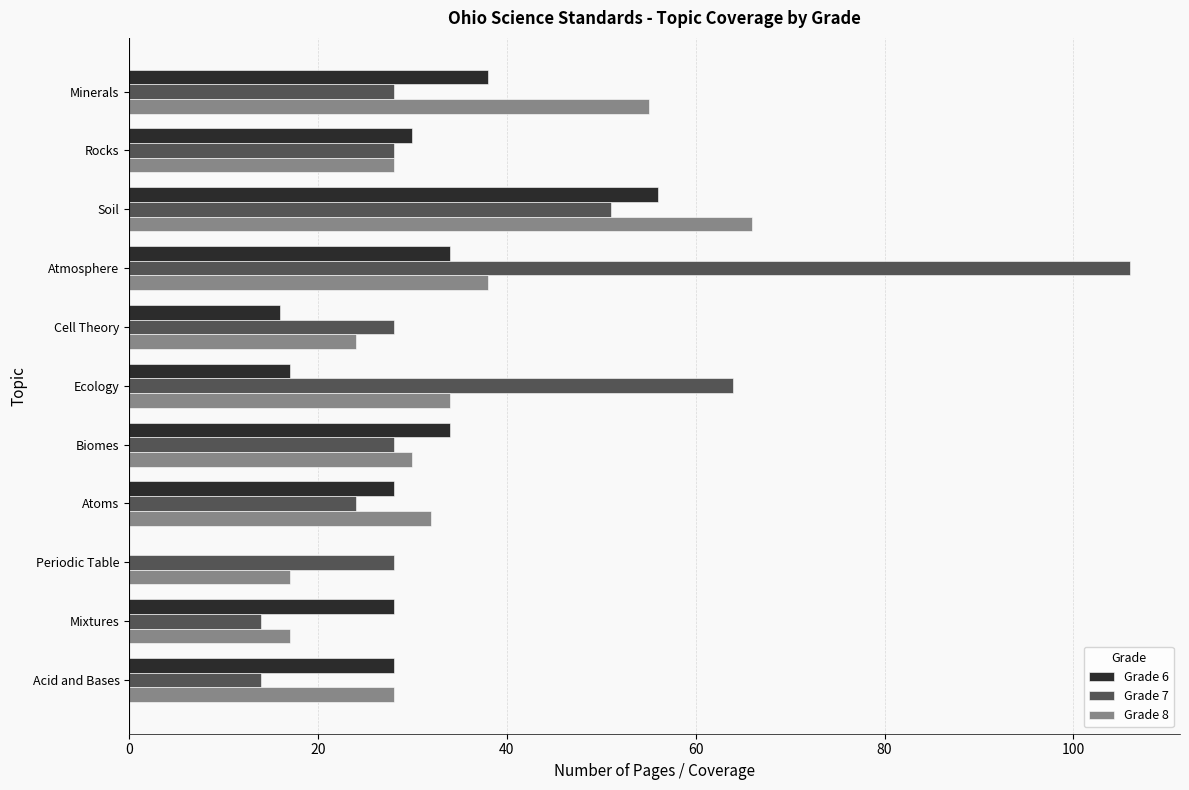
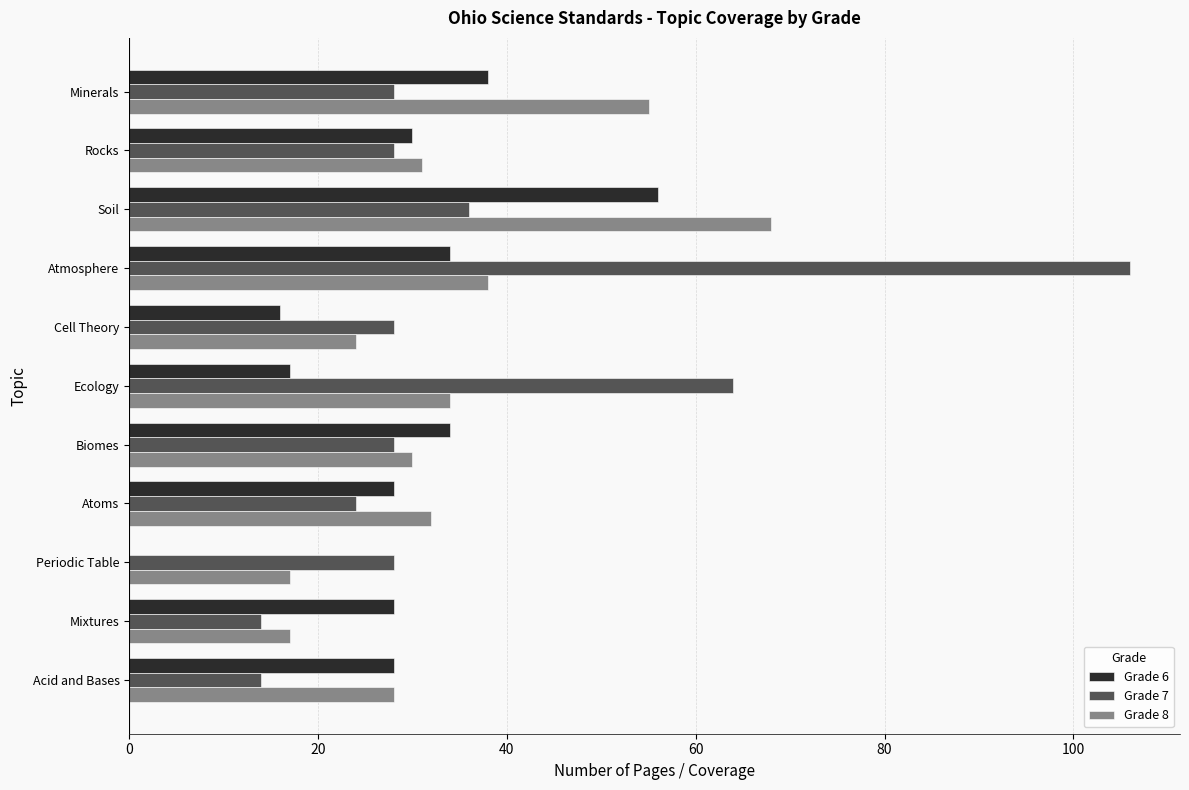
Grade 8, Rocks: 28 -> 31
Grade 7, Soil: 51 -> 36
Grade 8, Soil: 66 -> 68
